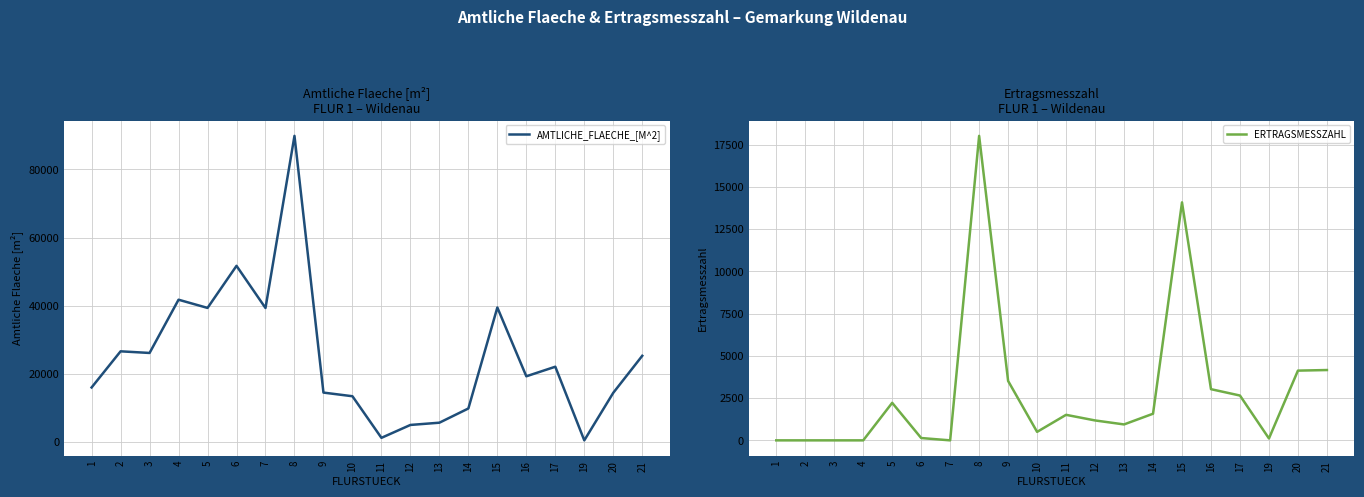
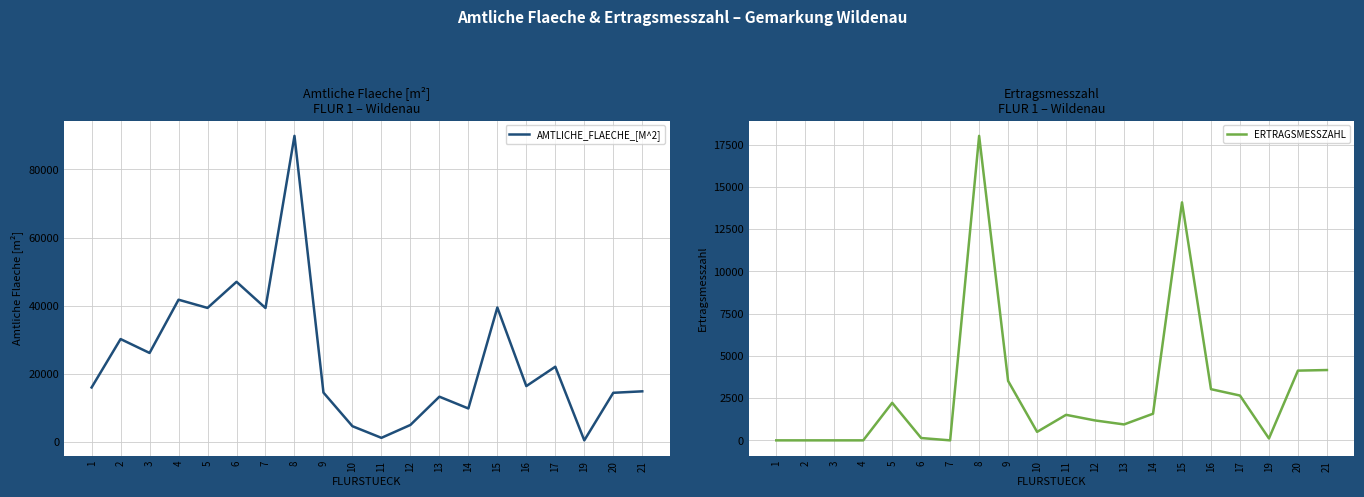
Amtliche Flaeche [m²] FLUR 1 – Wildenau, 2: 27000 -> 30000
Amtliche Flaeche [m²] FLUR 1 – Wildenau, 6: 52000 -> 47000
Amtliche Flaeche [m²] FLUR 1 – Wildenau, 10: 13000 -> 5000
Amtliche Flaeche [m²] FLUR 1 – Wildenau, 13: 6000 -> 13000
Amtliche Flaeche [m²] FLUR 1 – Wildenau, 16: 19000 -> 16000
Amtliche Flaeche [m²] FLUR 1 – Wildenau, 21: 25000 -> 15000
